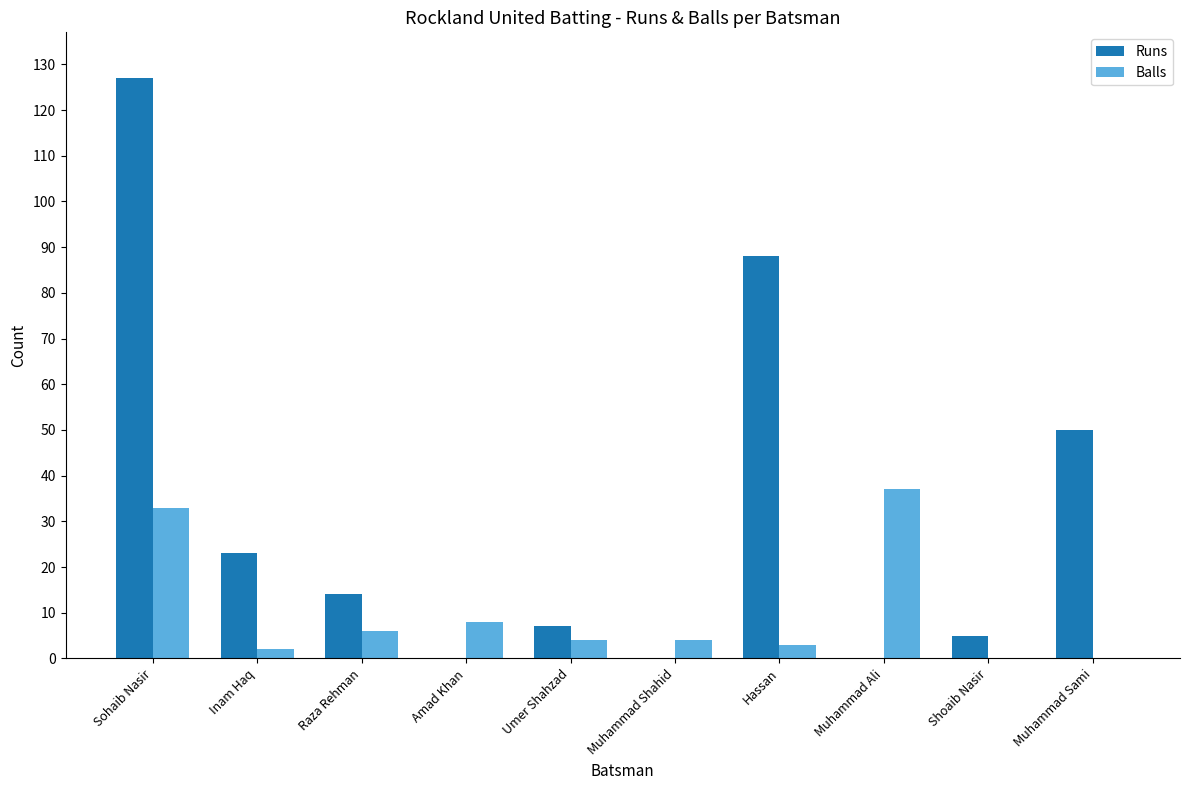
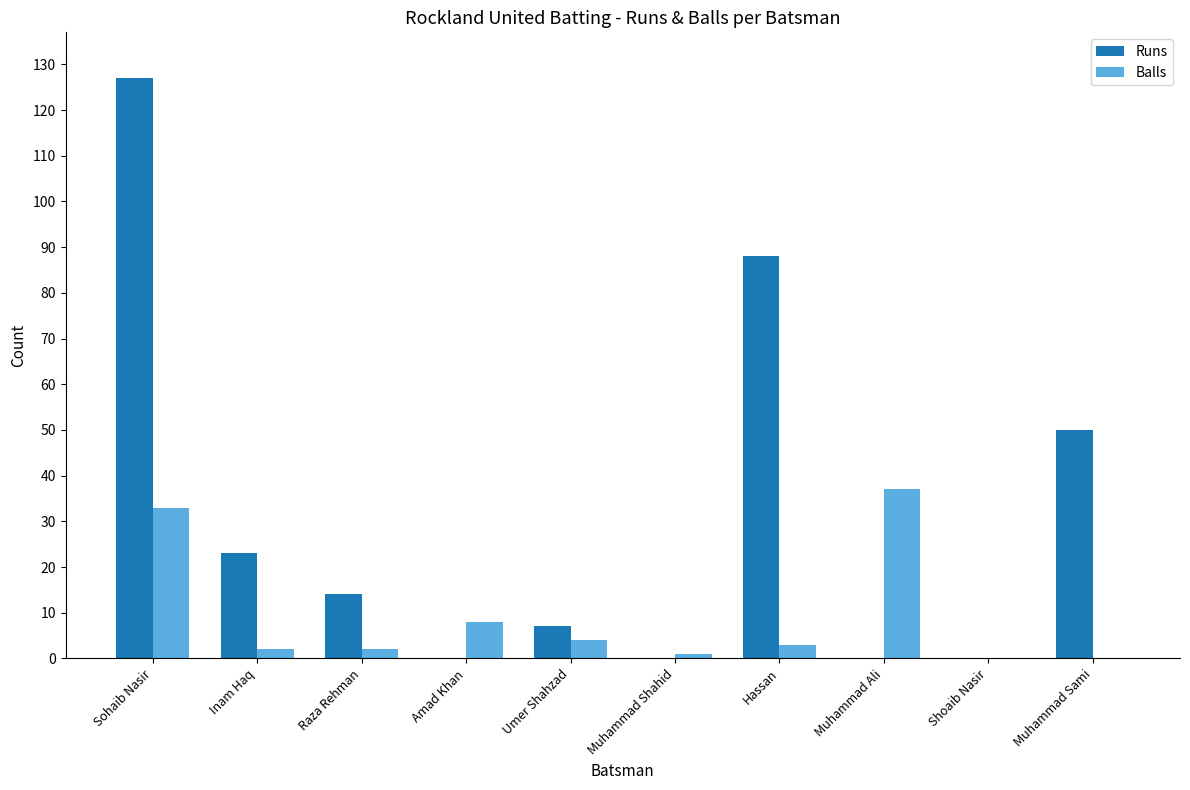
Balls, Raza Rehman: 6 -> 2
Balls, Muhammad Shahid: 4 -> 1
Runs, Shoaib Nasir: 5 -> 0
